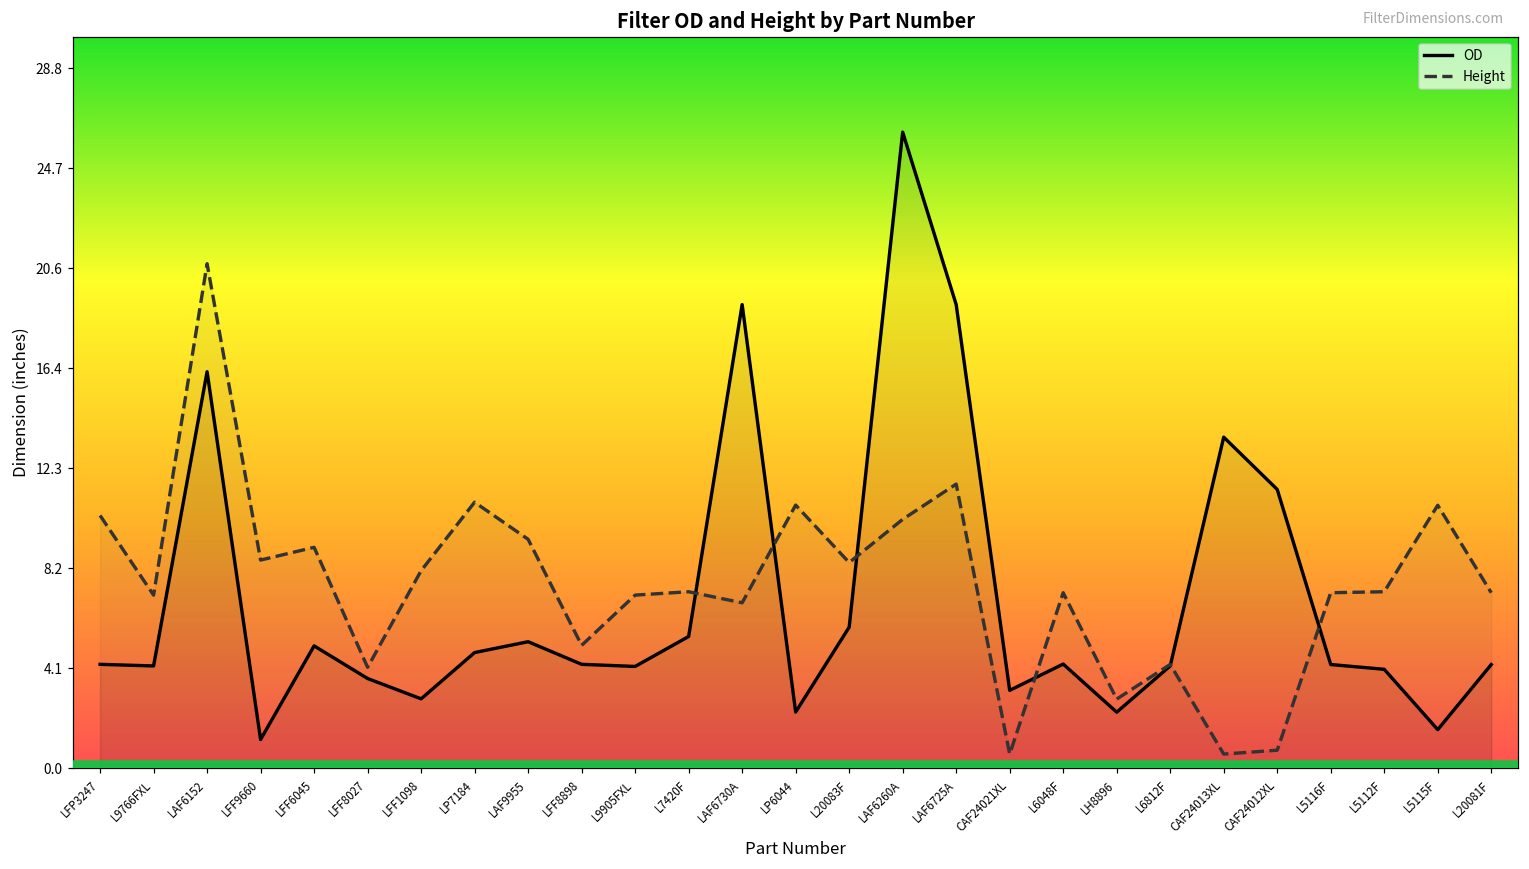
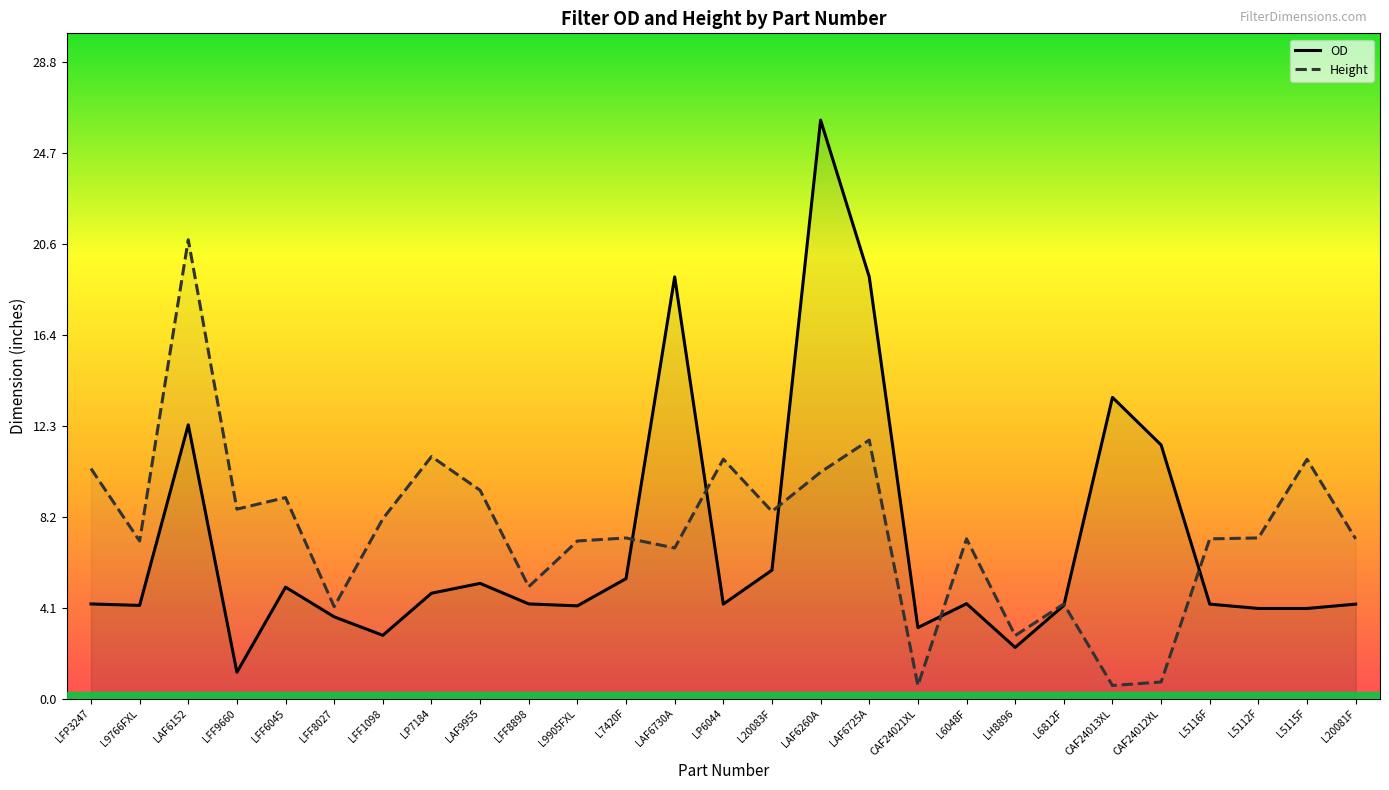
OD, LAF6152: 16.3 -> 12.4
OD, LP6044: 2.3 -> 4.3
OD, L5115F: 1.6 -> 4.1
